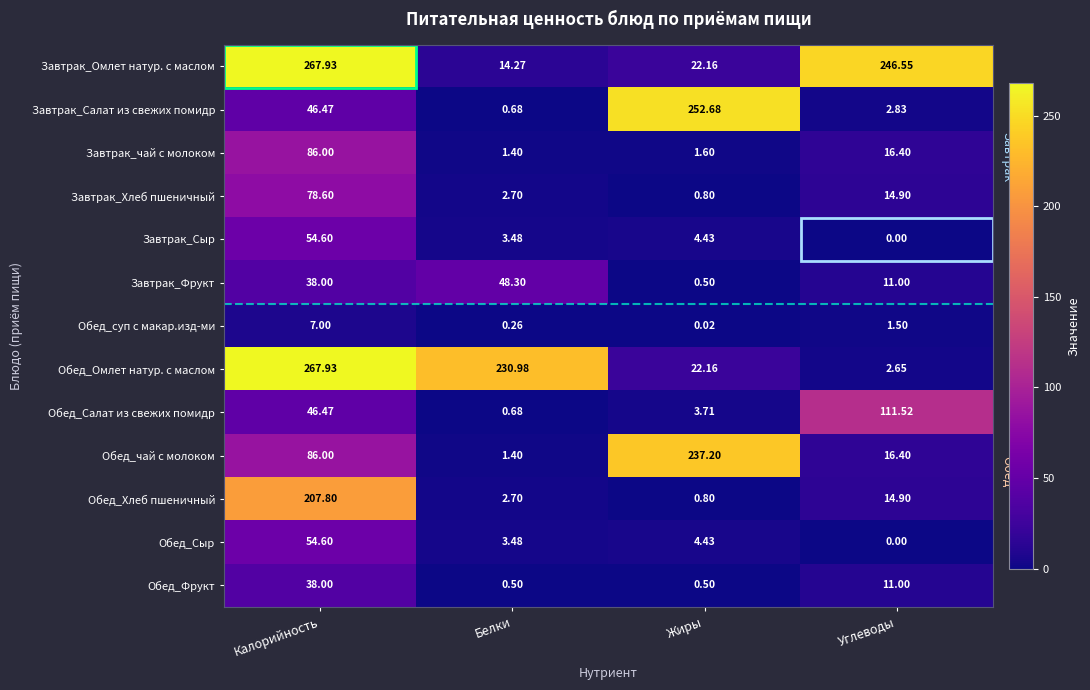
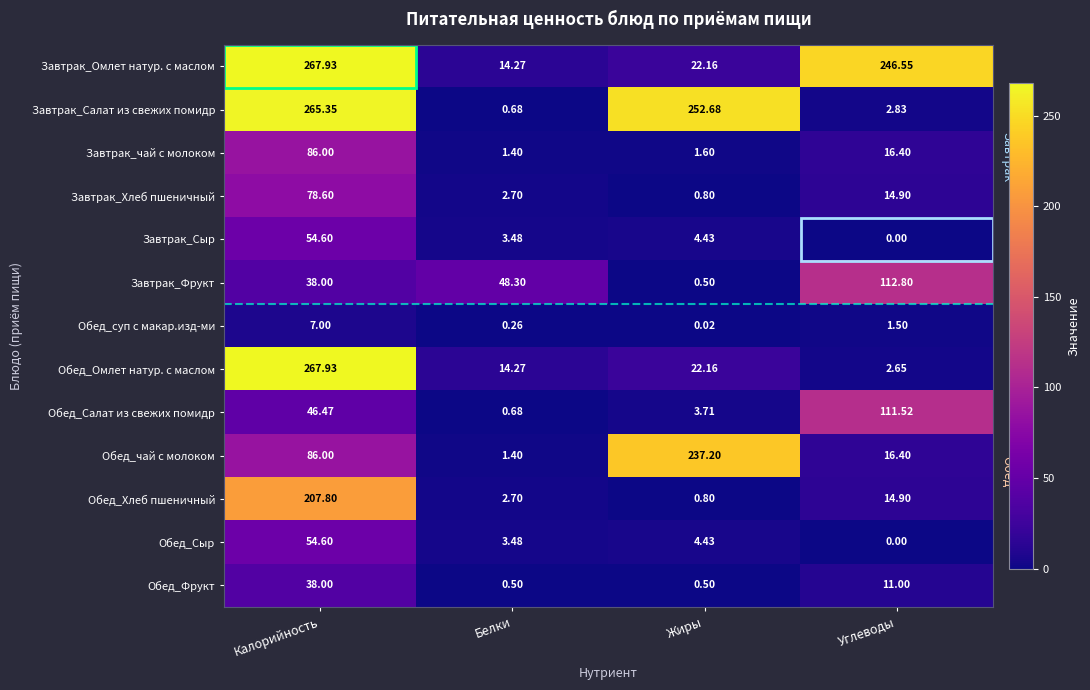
Завтрак_Салат из свежих помидр, Калорийность: 46.47 -> 265.35
Завтрак_Фрукт, Углеводы: 11.00 -> 112.80
Обед_Омлет натур. с маслом, Белки: 230.98 -> 14.27
